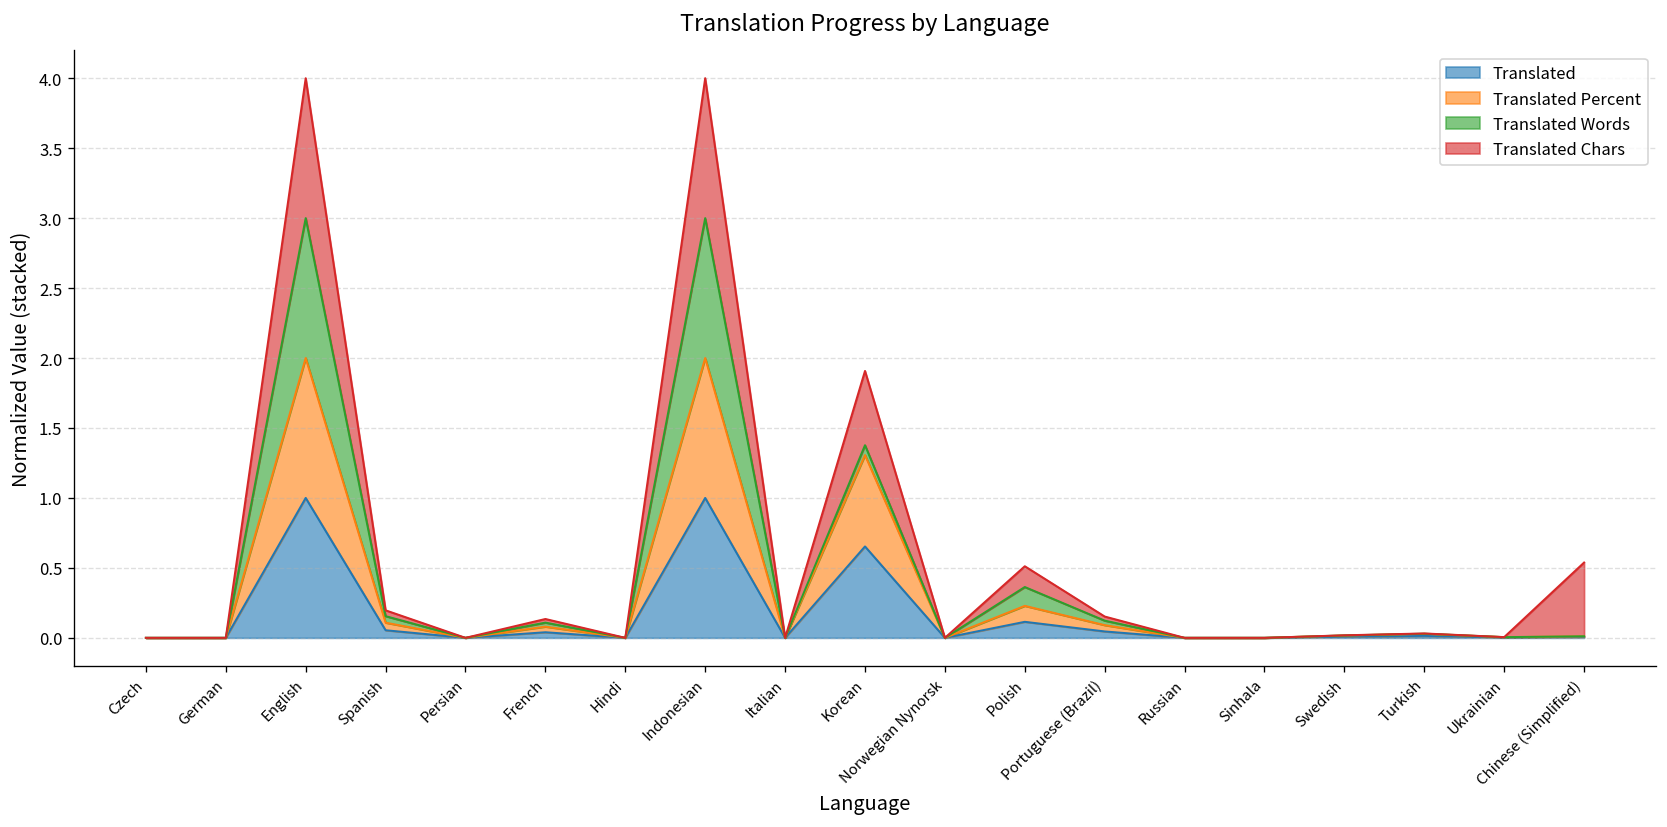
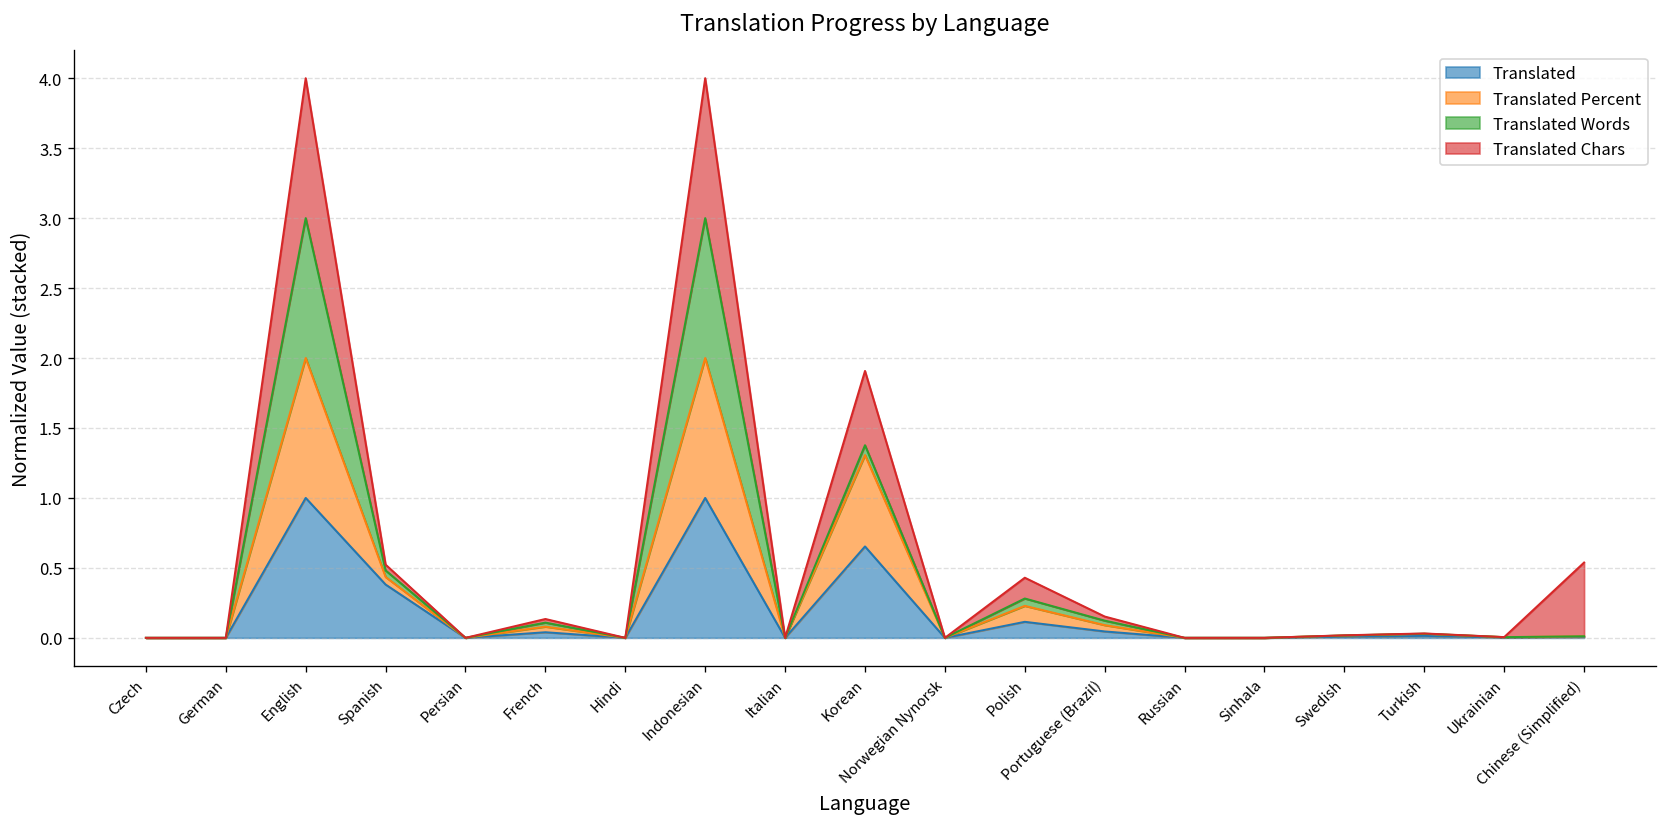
Translated, Spanish: 0.05 -> 0.38
Translated Words, Polish: 0.13 -> 0.05
